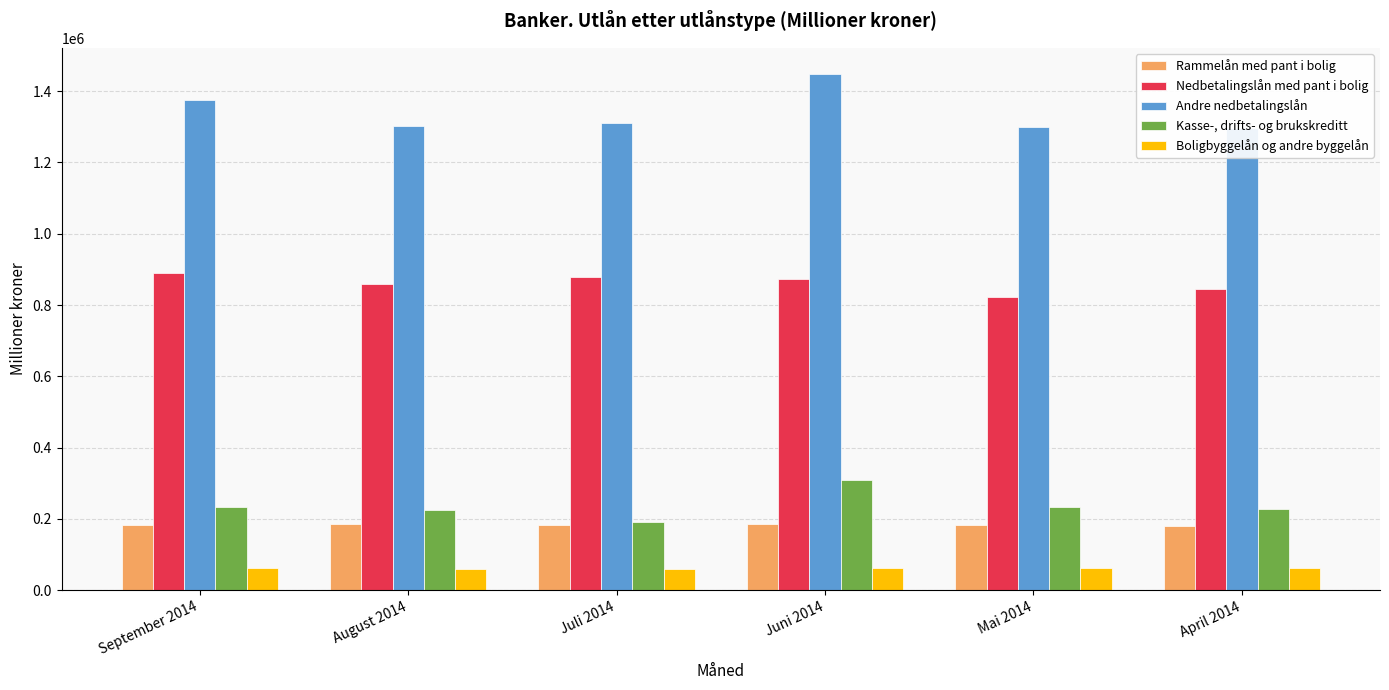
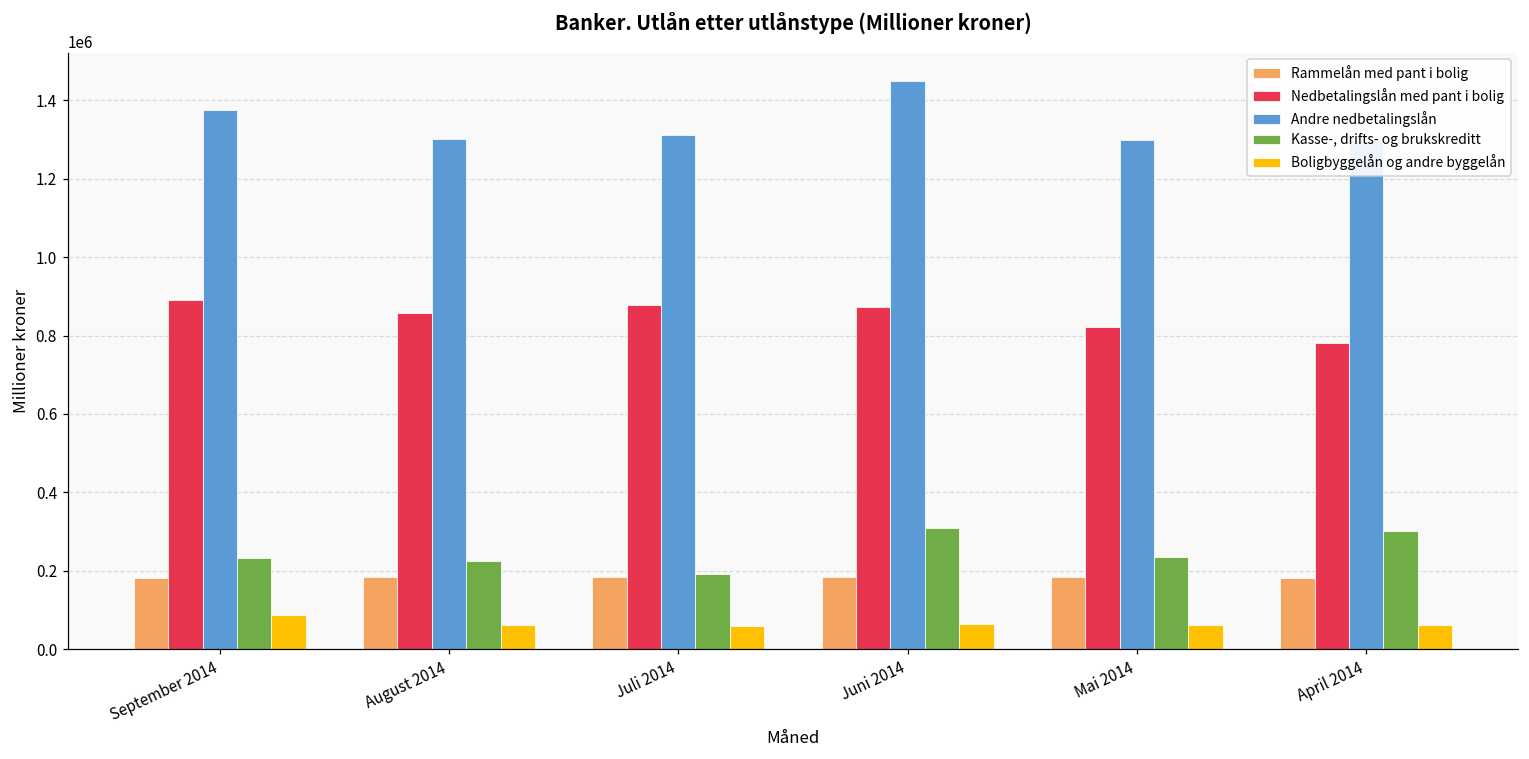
Boligbyggelån og andre byggelån, September 2014: 60000 -> 90000
Nedbetalingslån med pant i bolig, April 2014: 840000 -> 780000
Kasse-, drifts- og brukskreditt, April 2014: 230000 -> 300000
